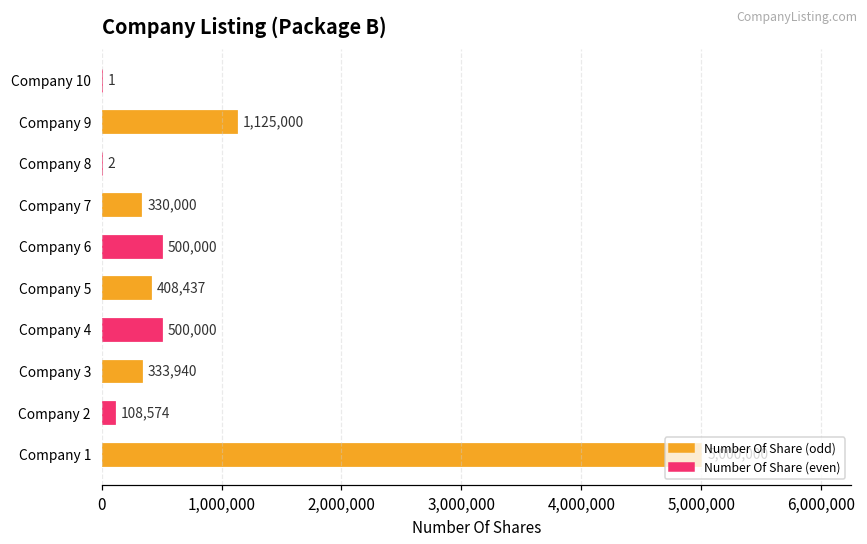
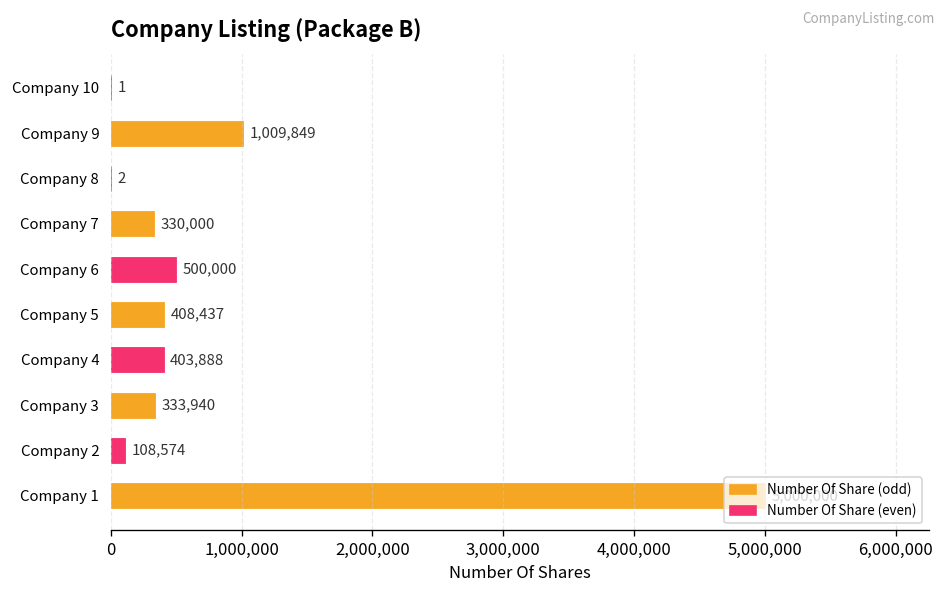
Company 9: 1,125,000 -> 1,009,849
Company 4: 500,000 -> 403,888
